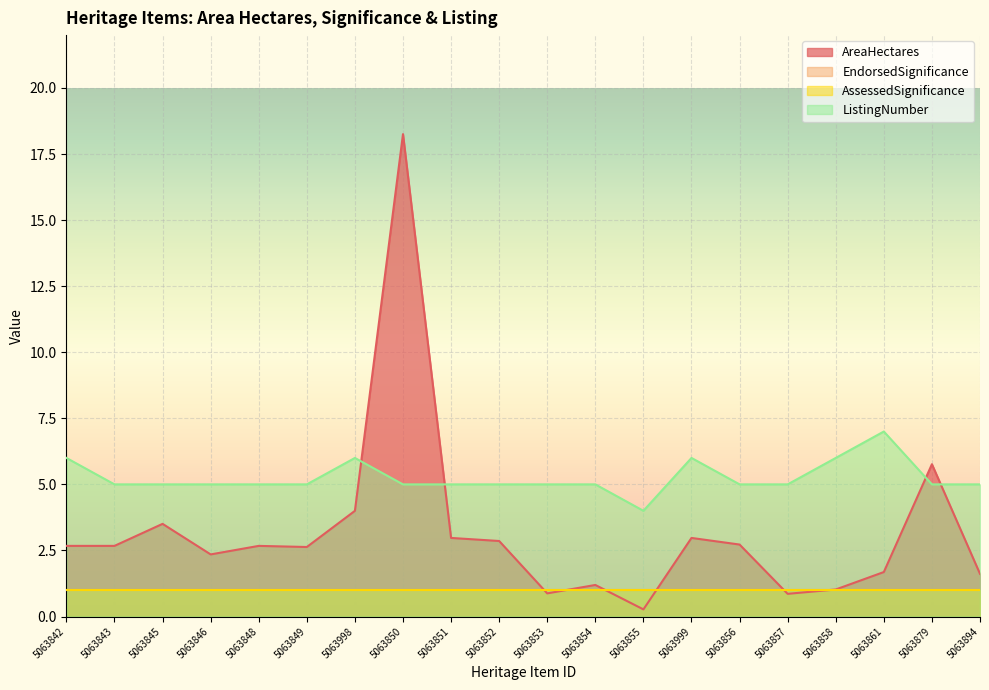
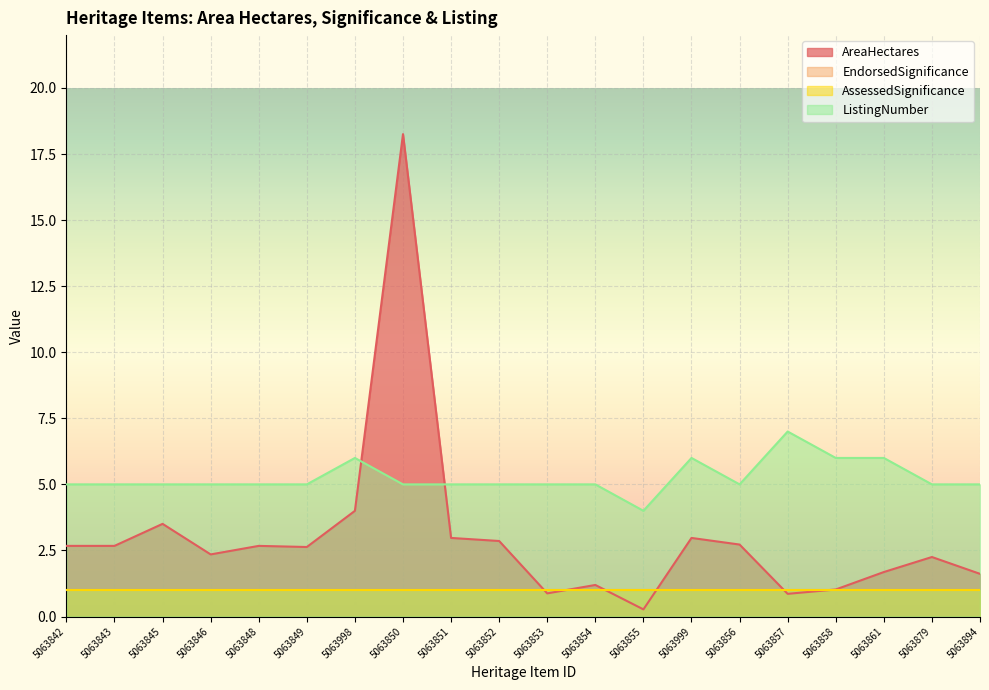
ListingNumber, 5063842: 6 -> 5
ListingNumber, 5063857: 5 -> 7
ListingNumber, 5063861: 7 -> 6
AreaHectares, 5063879: 5.8 -> 2.3
